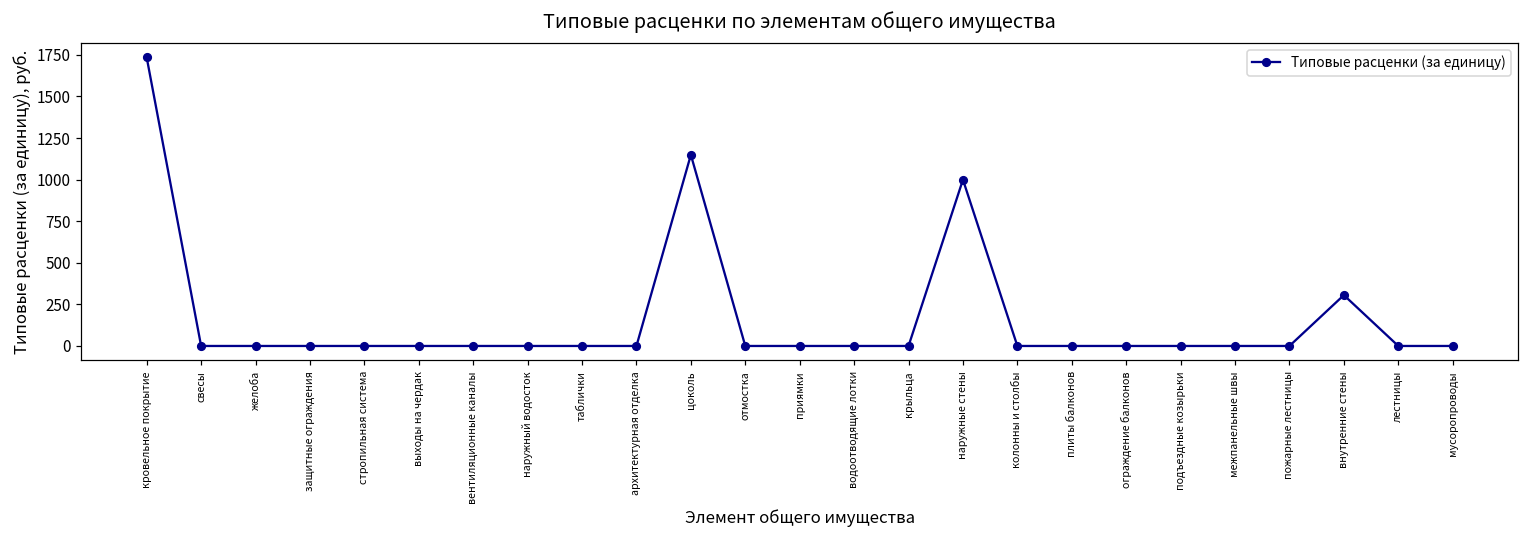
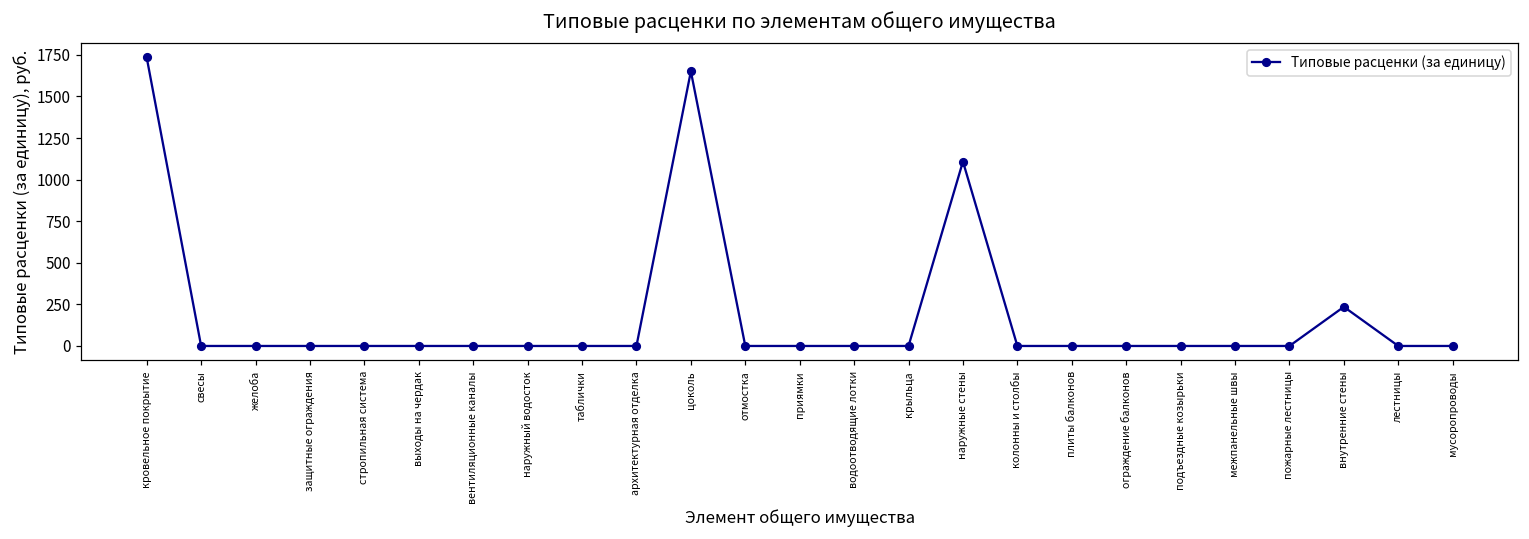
цоколь: 1150 -> 1650
наружные стены: 1000 -> 1110
внутренние стены: 310 -> 240
